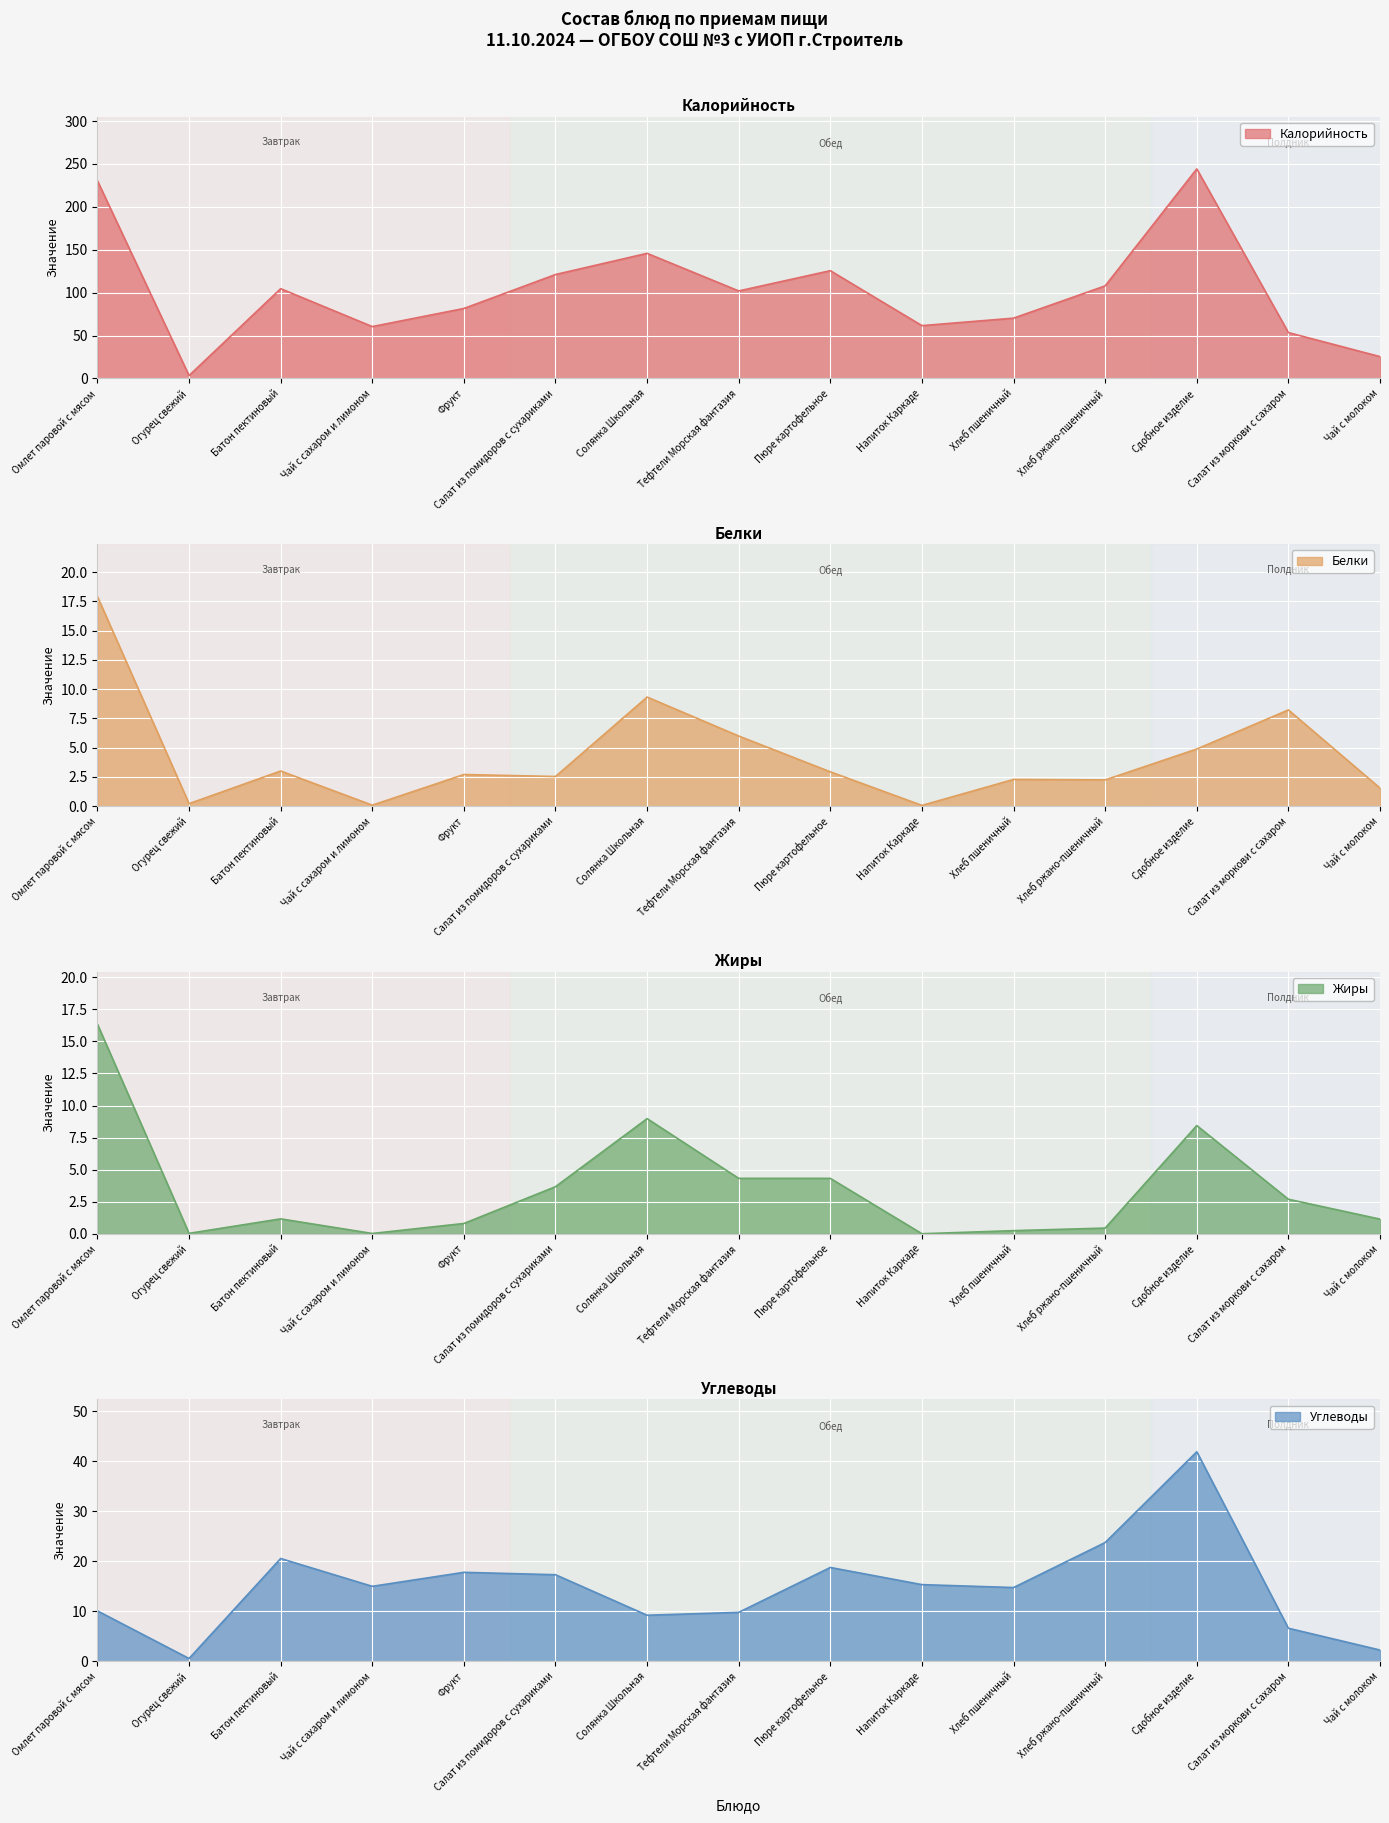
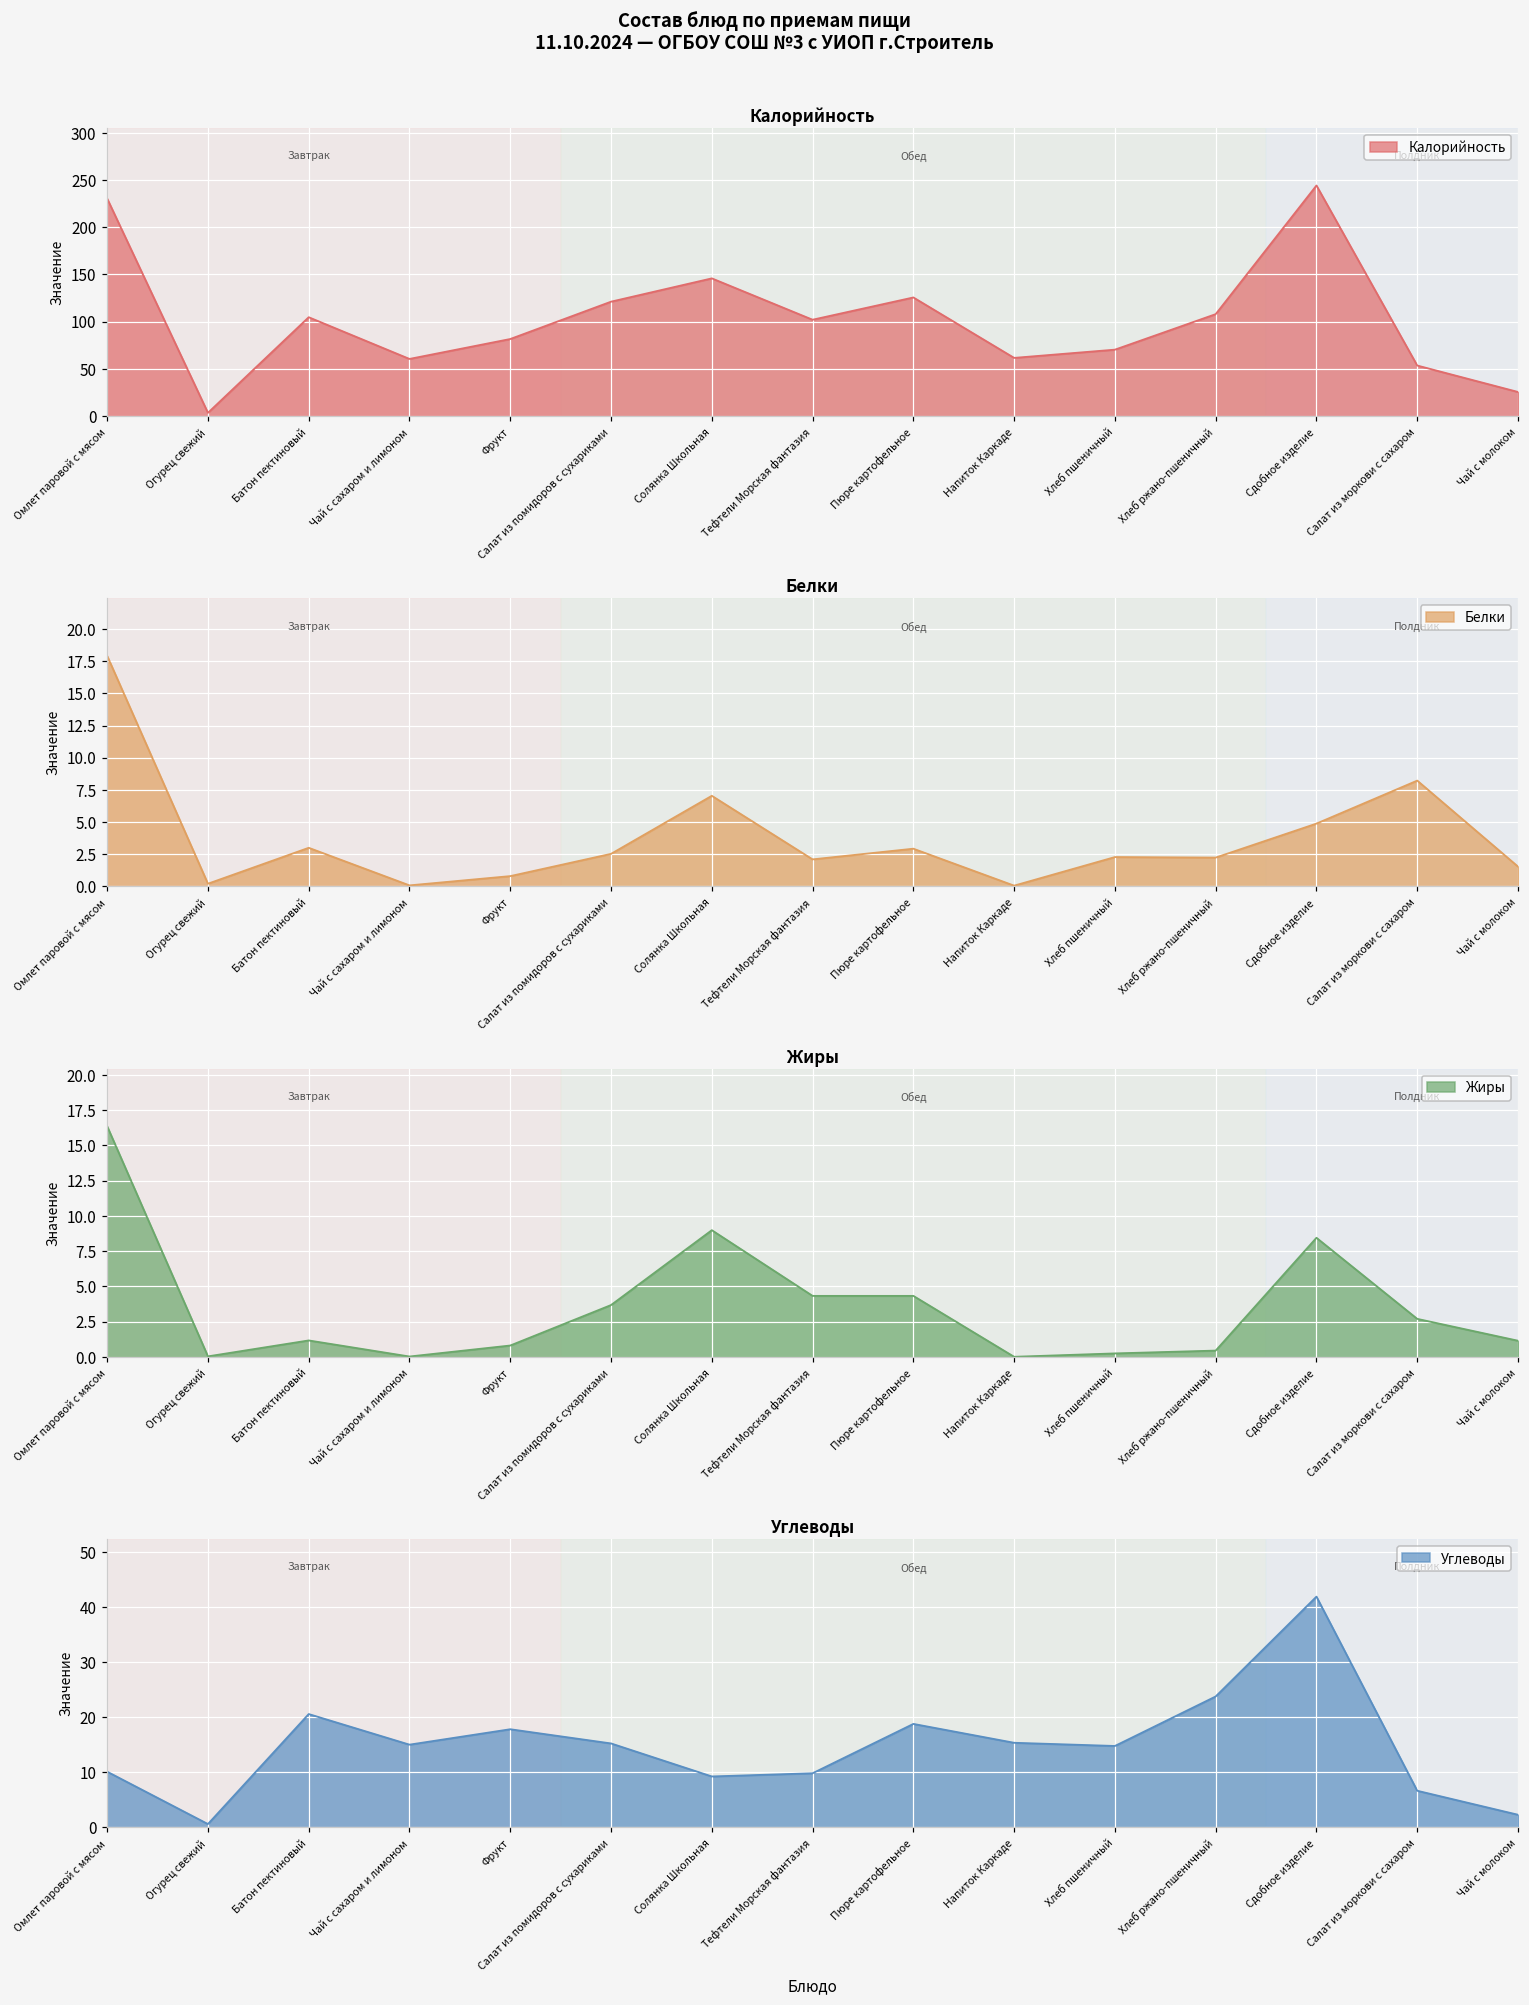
Белки, Фрукт: 2.7 -> 0.8
Белки, Солянка Школьная: 9.3 -> 7.0
Белки, Тефтели Морская фантазия: 6.0 -> 2.1
Углеводы, Салат из помидоров с сухариками: 17 -> 15
